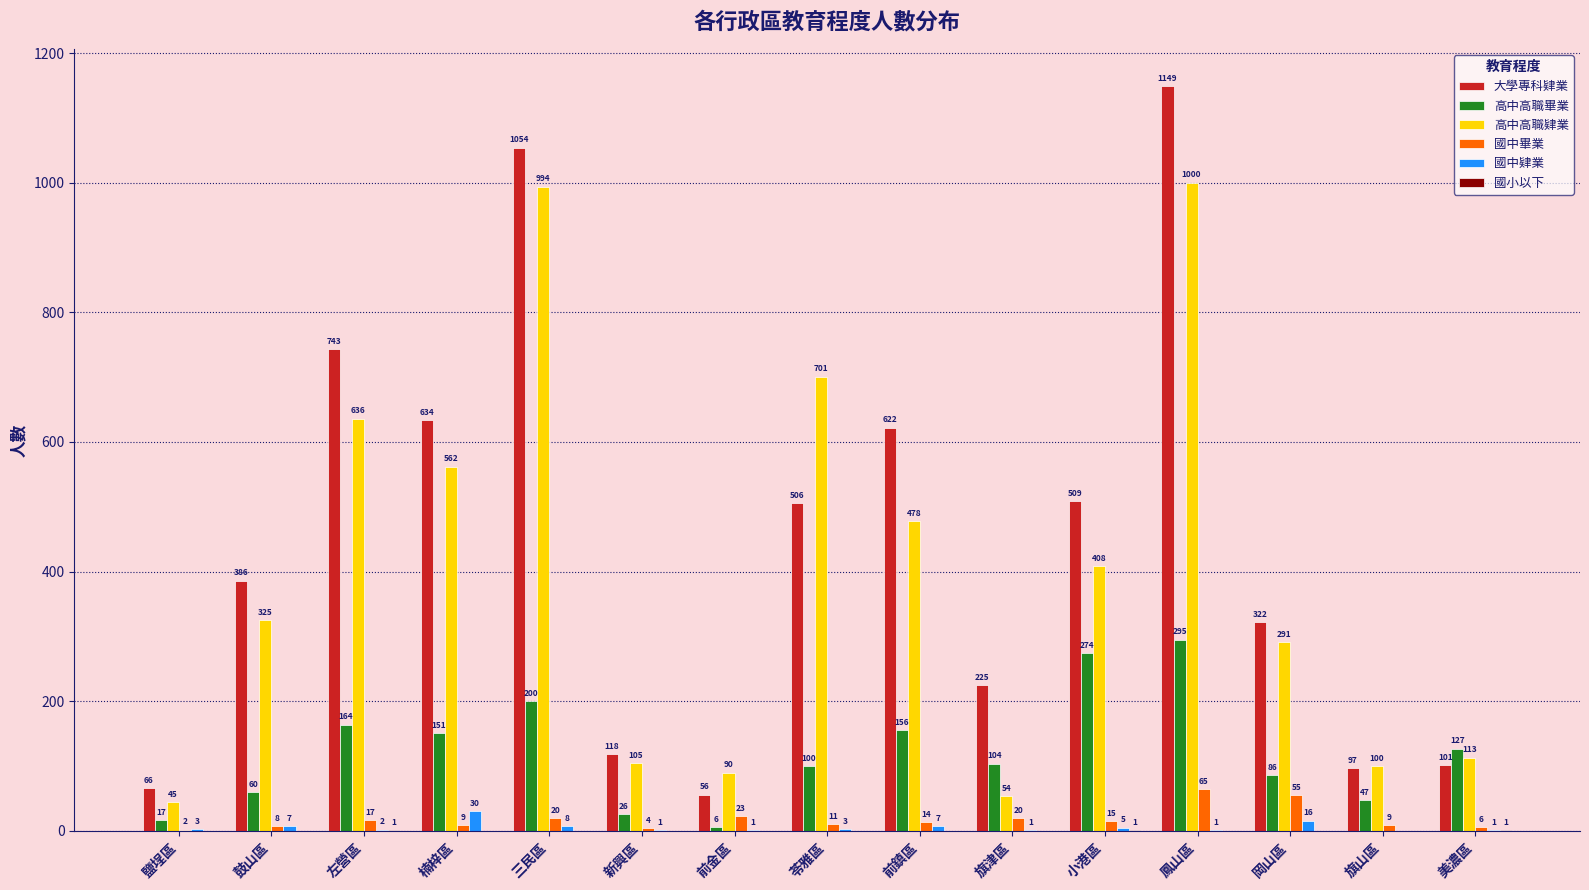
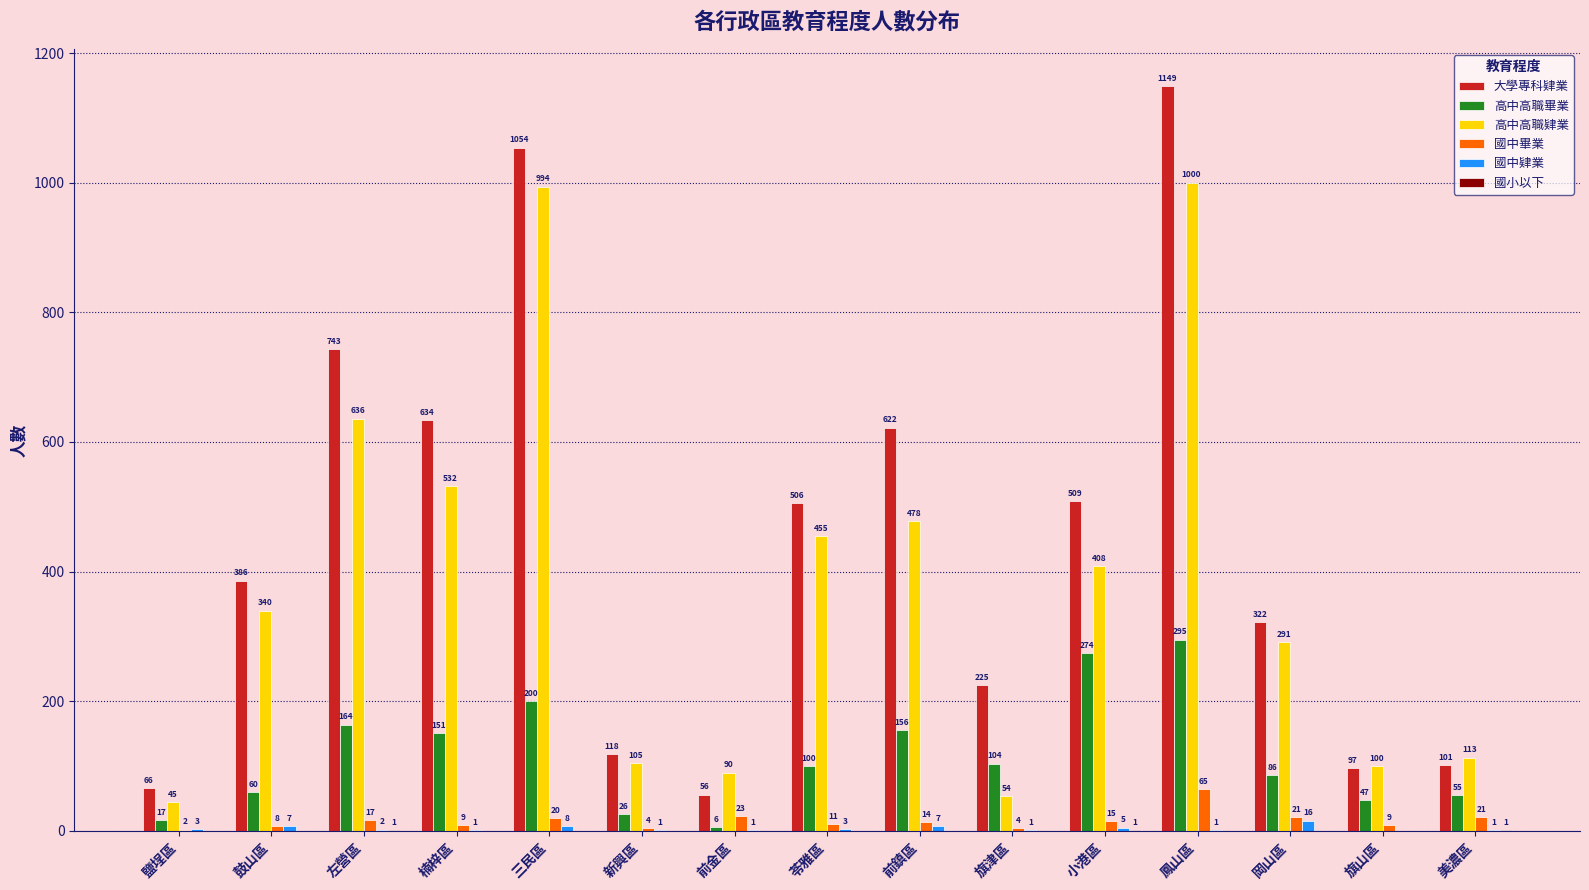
高中高職肄業, 鼓山區: 325 -> 340
高中高職肄業, 楠梓區: 562 -> 532
國中肄業, 楠梓區: 30 -> 1
高中高職肄業, 苓雅區: 701 -> 455
國中畢業, 旗津區: 20 -> 4
國中畢業, 岡山區: 55 -> 21
高中高職畢業, 美濃區: 127 -> 55
國中畢業, 美濃區: 6 -> 21
